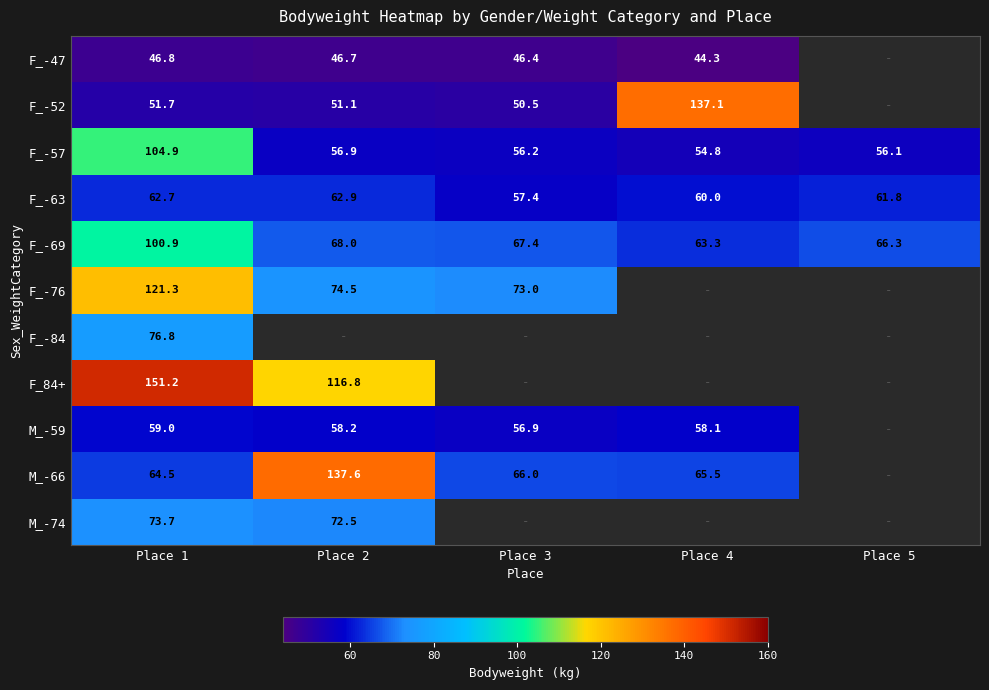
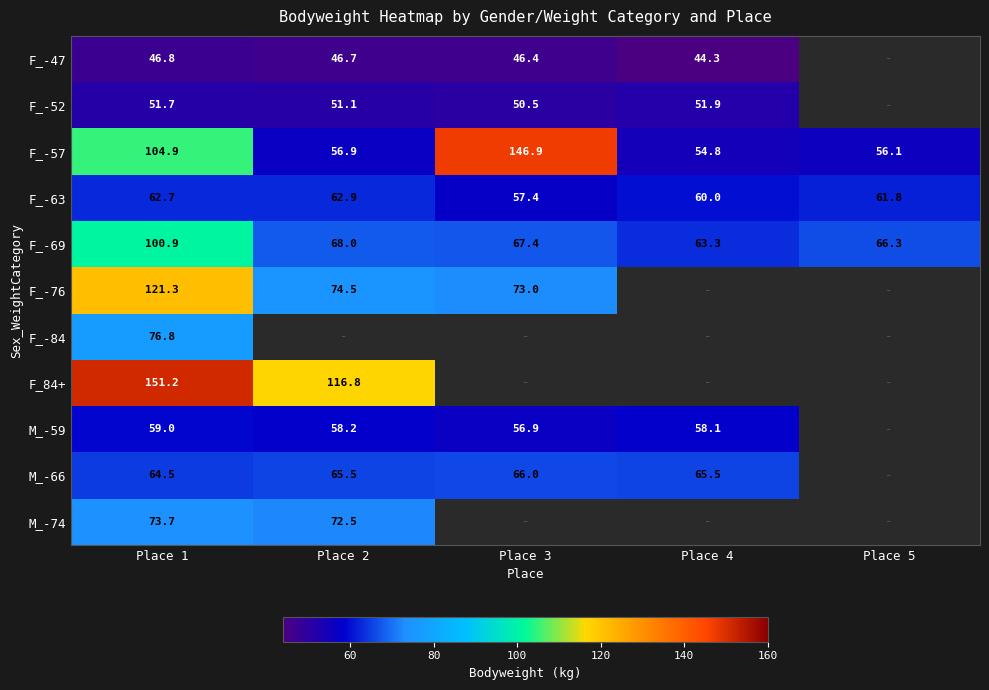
F_-52, Place 4: 137.1 -> 51.9
F_-57, Place 3: 56.2 -> 146.9
M_-66, Place 2: 137.6 -> 65.5
